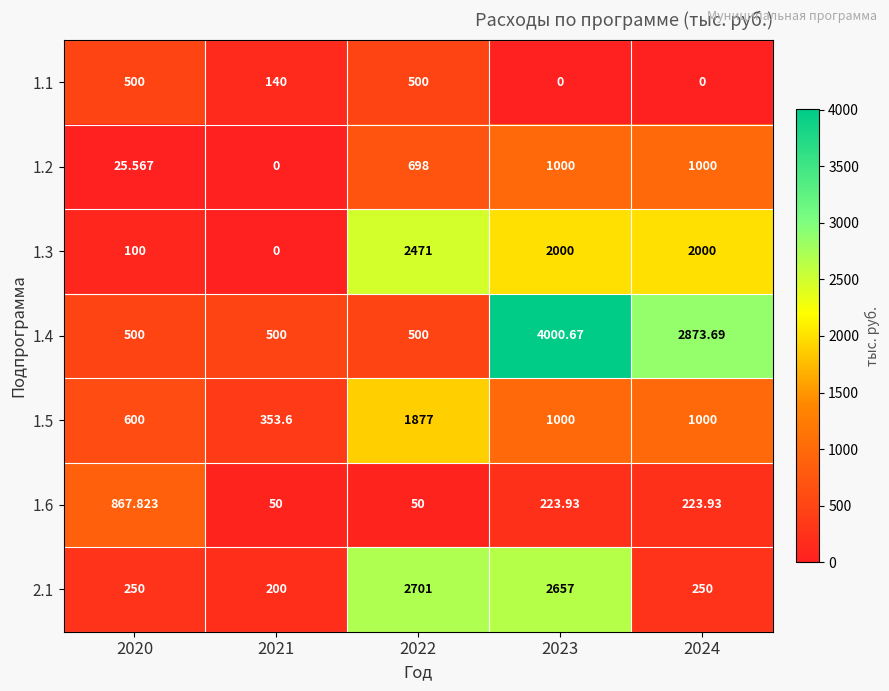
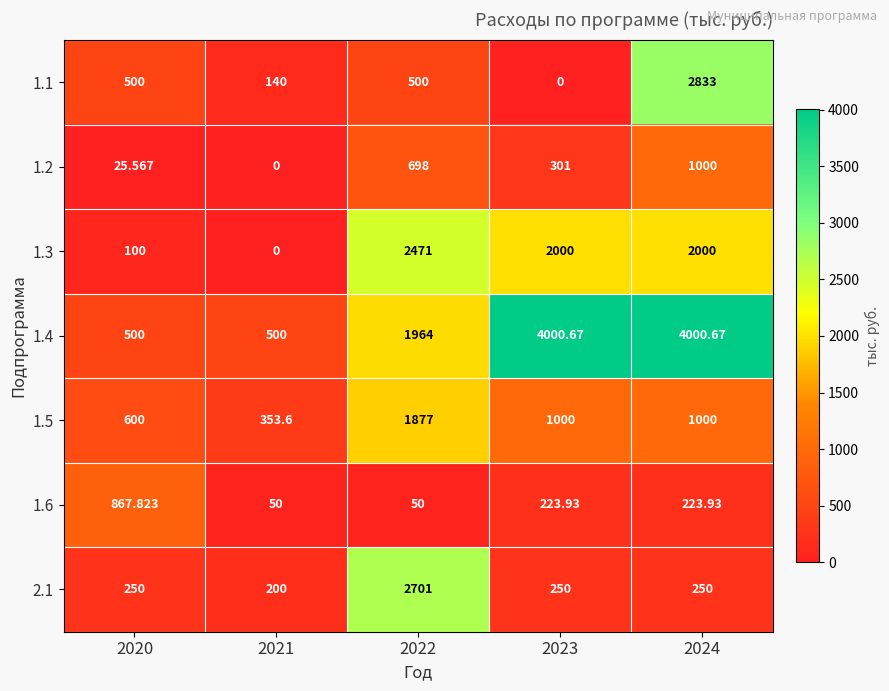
1.1, 2024: 0 -> 2833
1.2, 2023: 1000 -> 301
1.4, 2022: 500 -> 1964
1.4, 2024: 2873.69 -> 4000.67
2.1, 2023: 2657 -> 250
